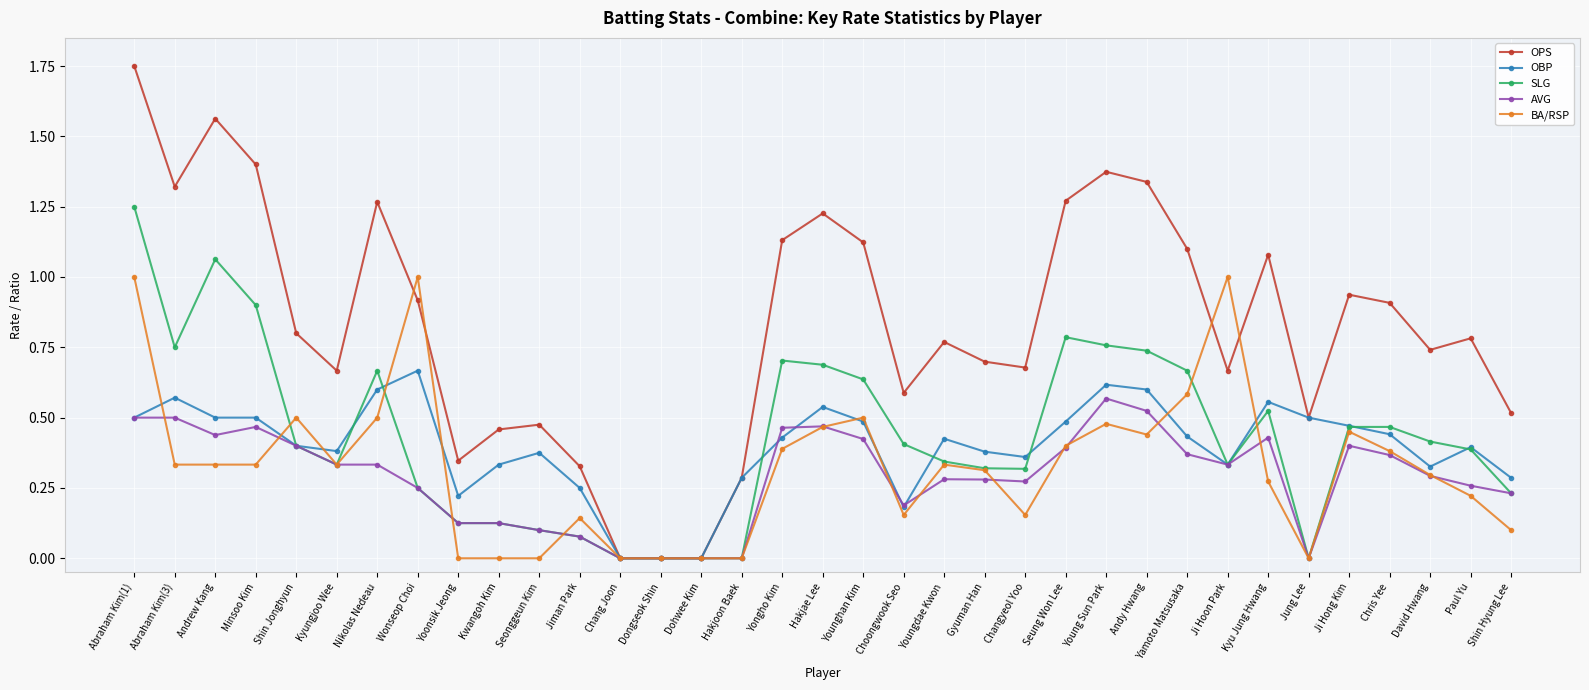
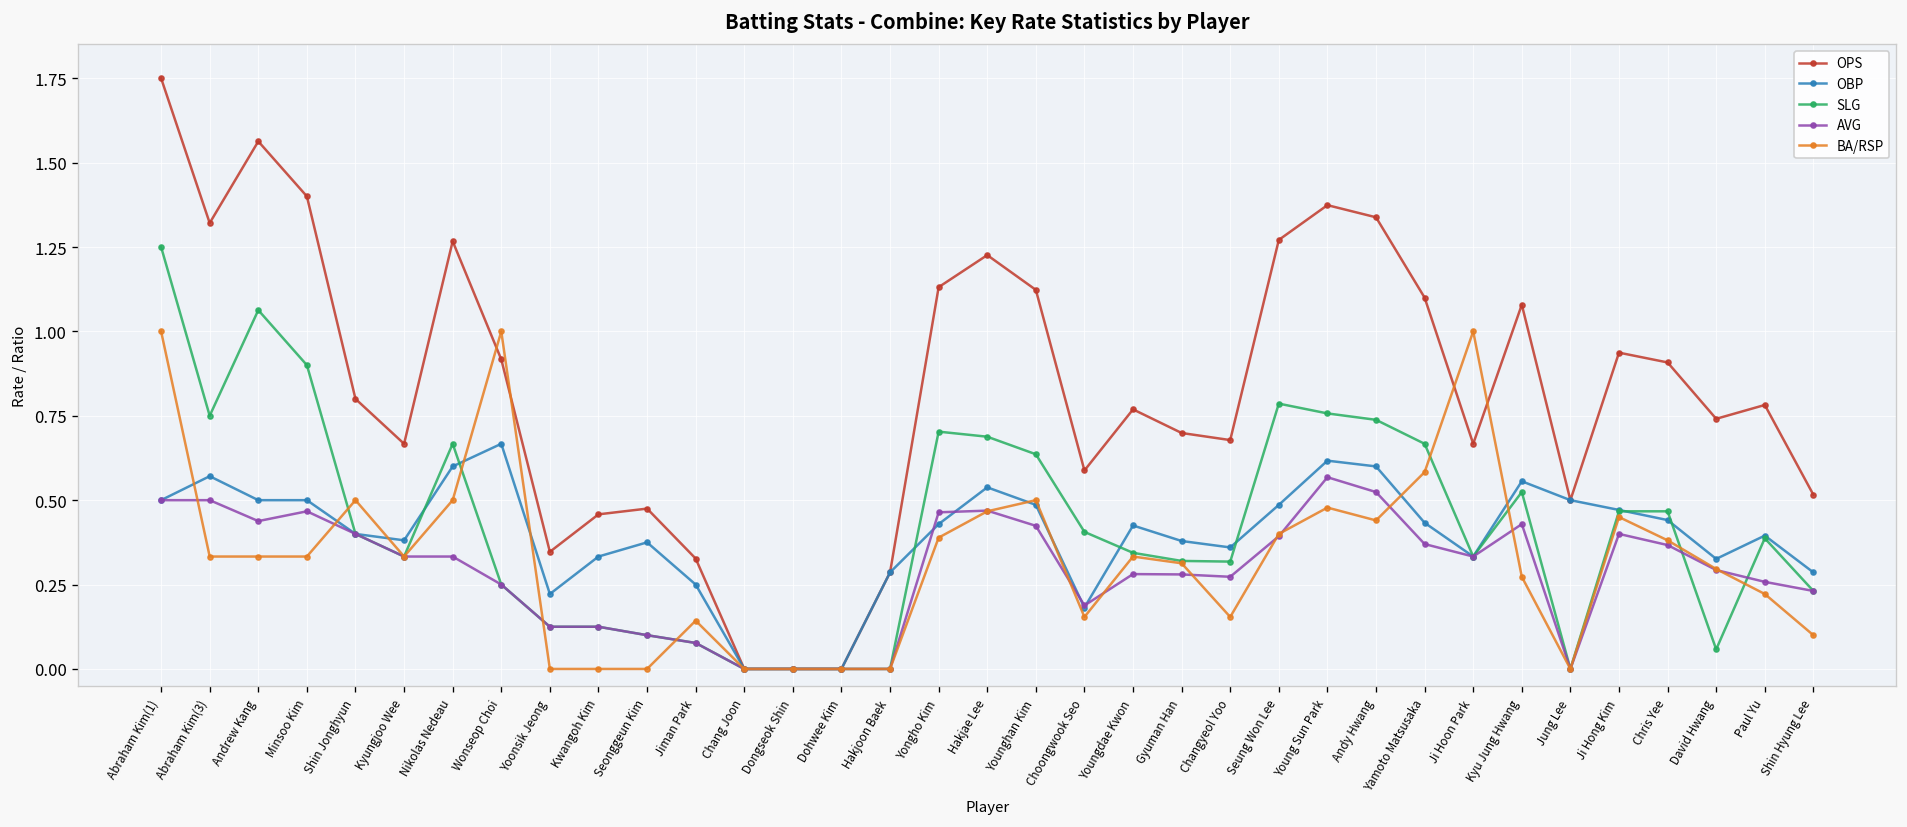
SLG, David Hwang: 0.42 -> 0.06
